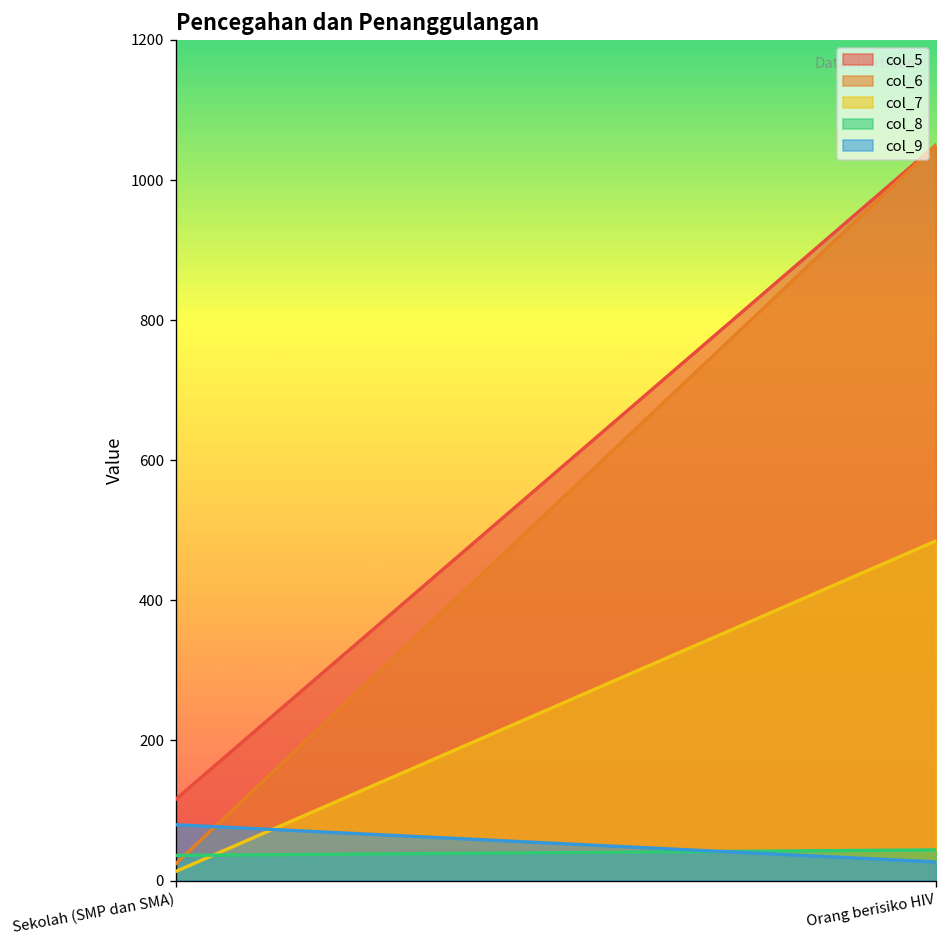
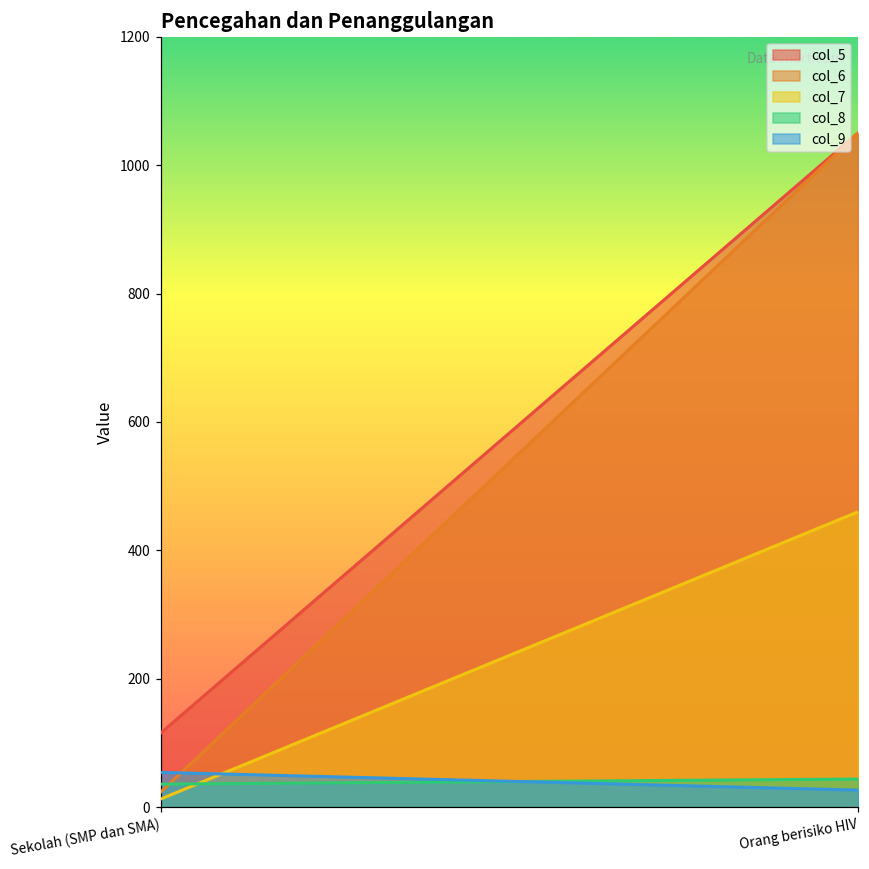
col_9, Sekolah (SMP dan SMA): 80 -> 50
col_7, Orang berisiko HIV: 490 -> 460
